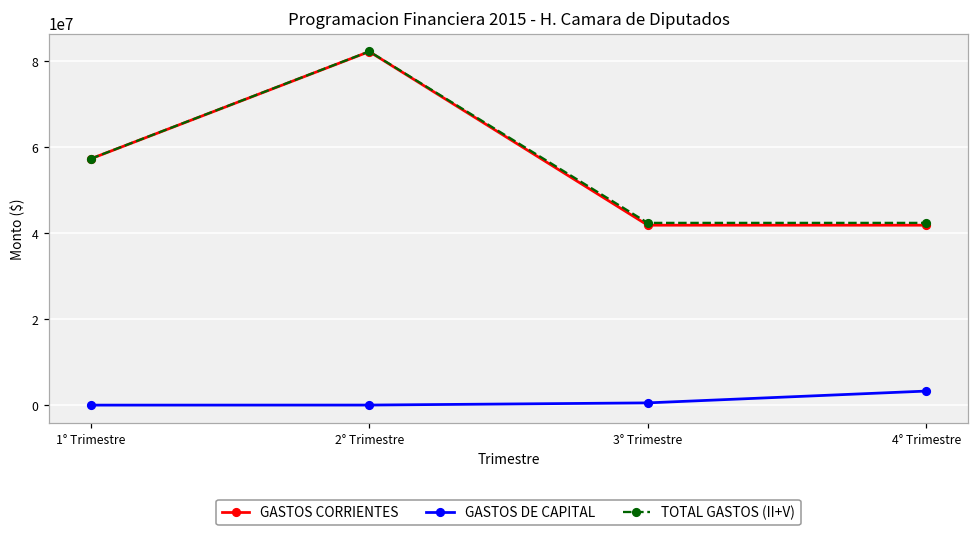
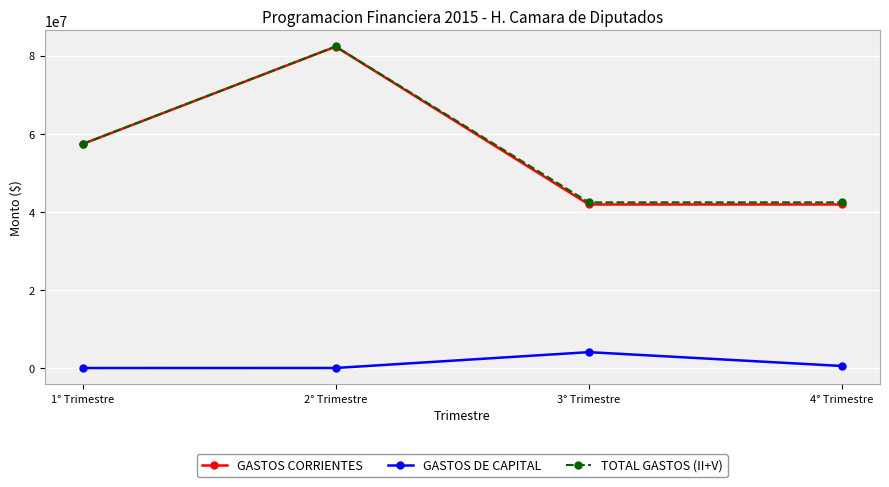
GASTOS DE CAPITAL, 3° Trimestre: 1000000 -> 4000000
GASTOS DE CAPITAL, 4° Trimestre: 3000000 -> 1000000
